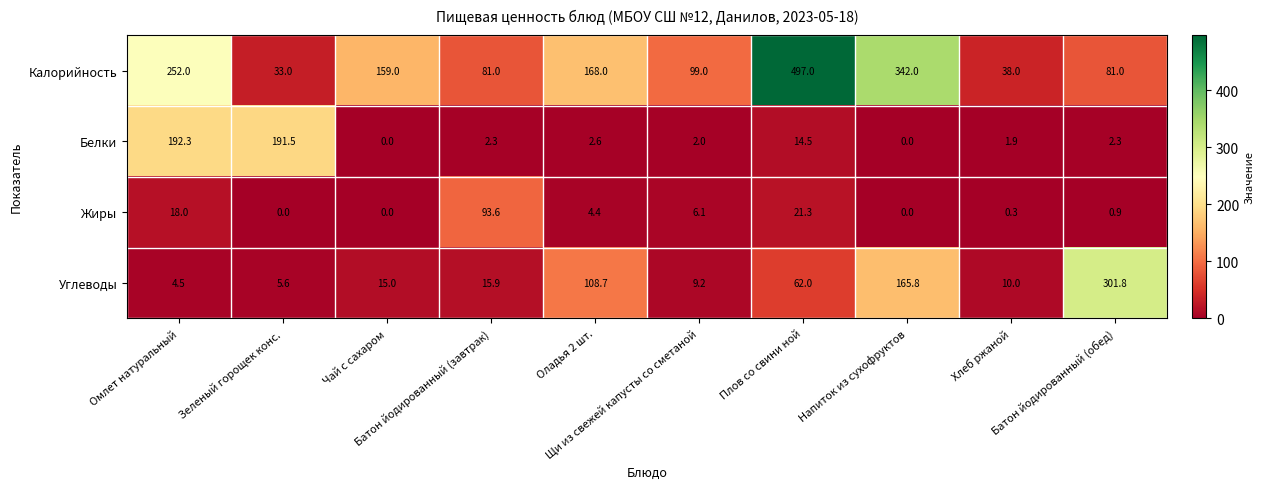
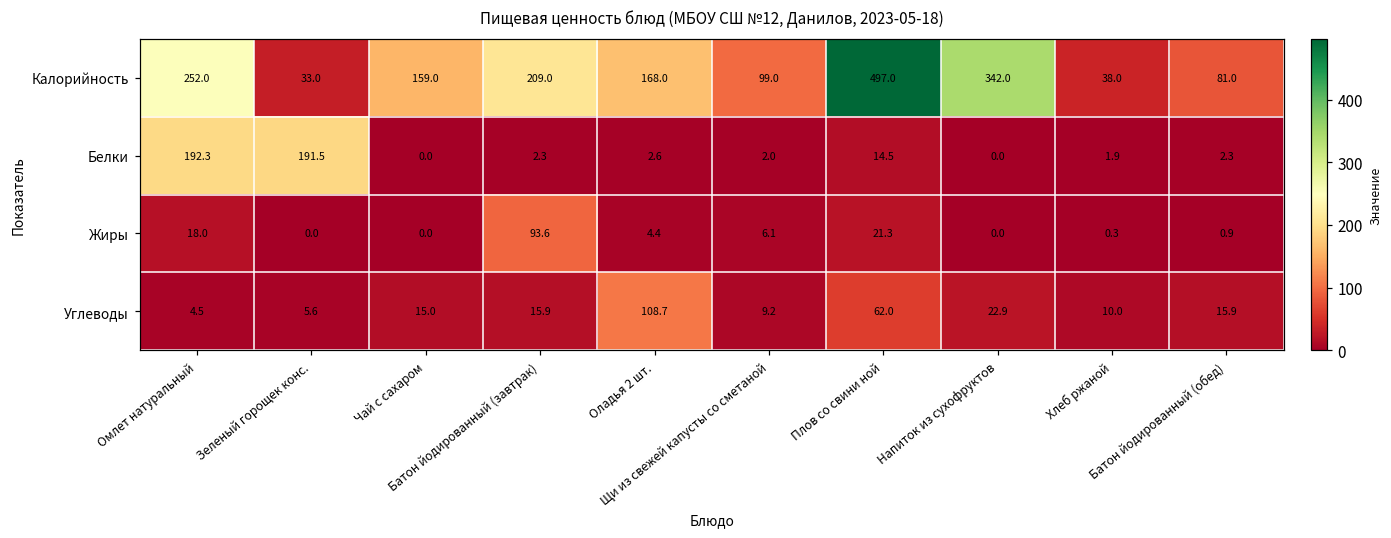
Калорийность, Батон йодированный (завтрак): 81.0 -> 209.0
Углеводы, Напиток из сухофруктов: 165.8 -> 22.9
Углеводы, Батон йодированный (обед): 301.8 -> 15.9
